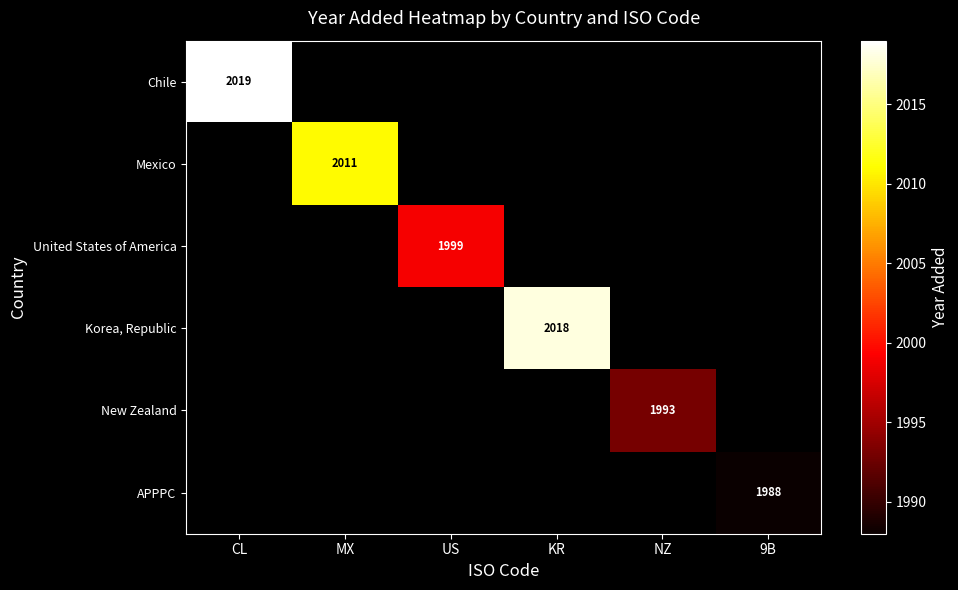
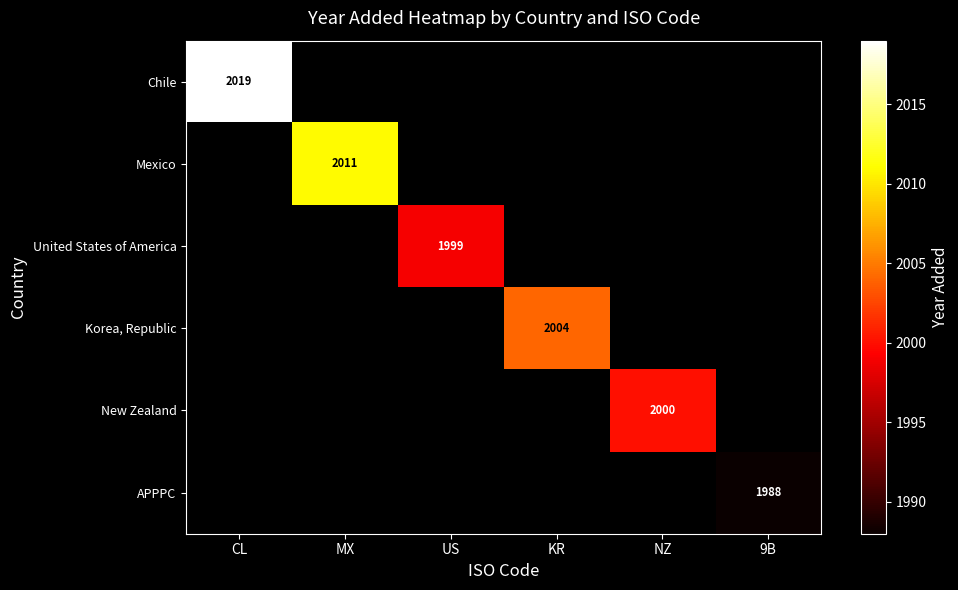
Korea, Republic, KR: 2018 -> 2004
New Zealand, NZ: 1993 -> 2000
